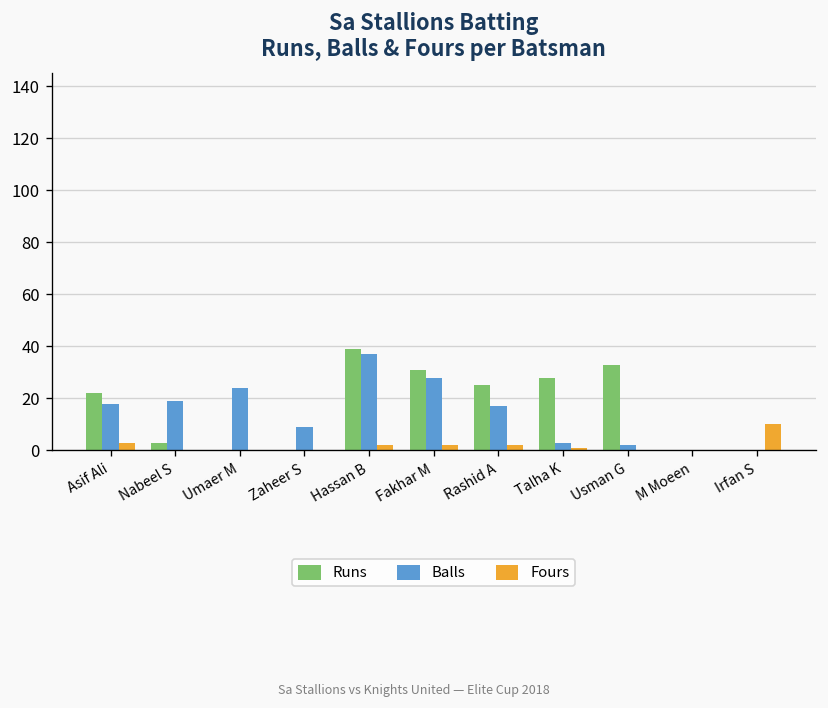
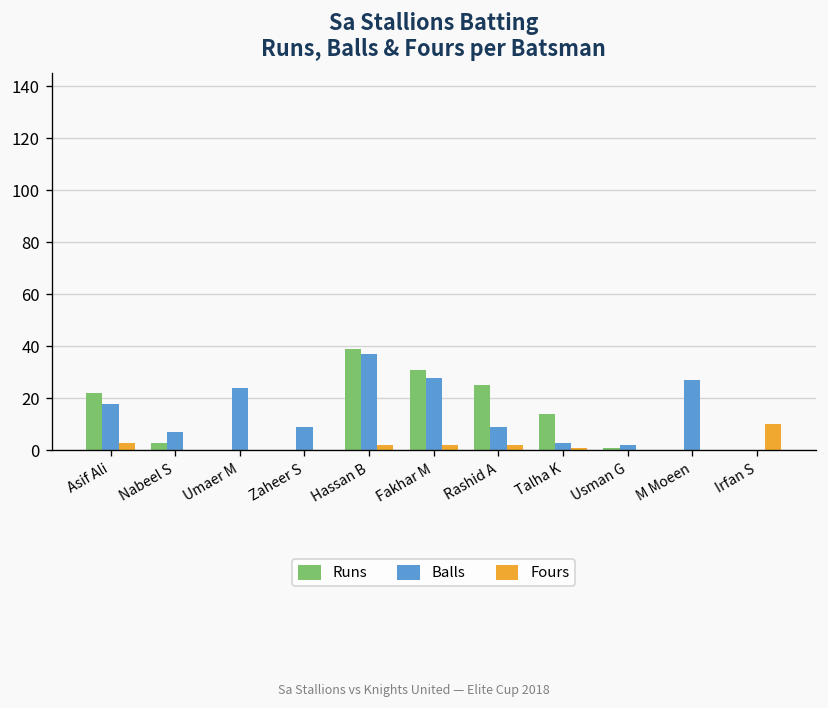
Balls, Nabeel S: 19 -> 7
Balls, Rashid A: 17 -> 9
Runs, Talha K: 28 -> 14
Runs, Usman G: 33 -> 1
Balls, M Moeen: 0 -> 27
